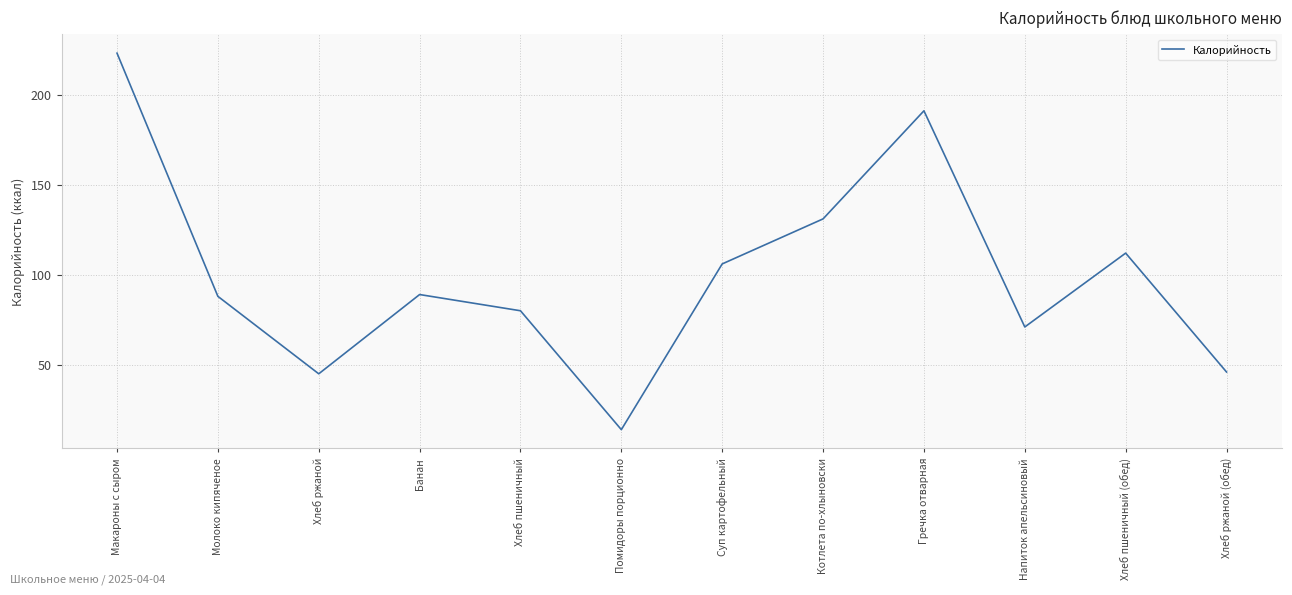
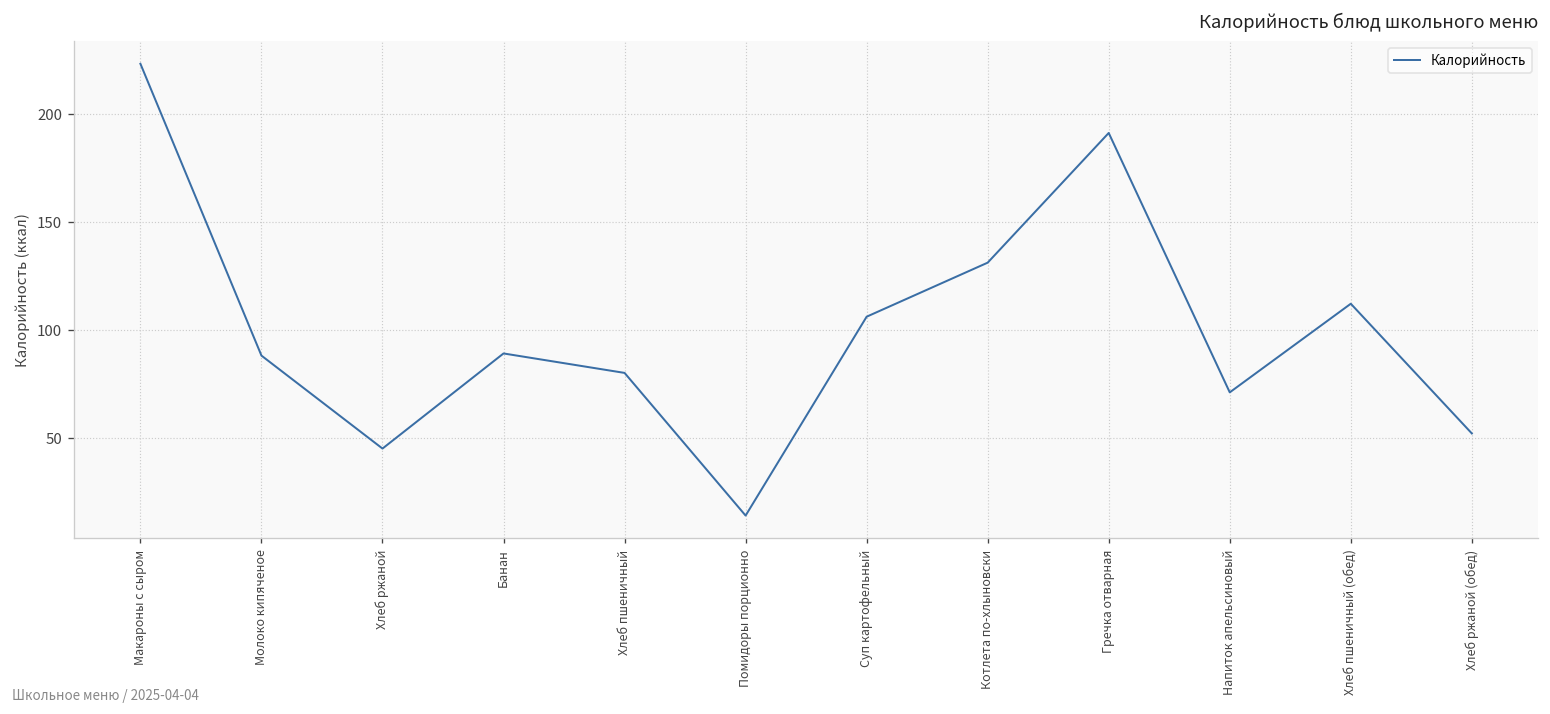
Хлеб ржаной (обед): 46 -> 52
